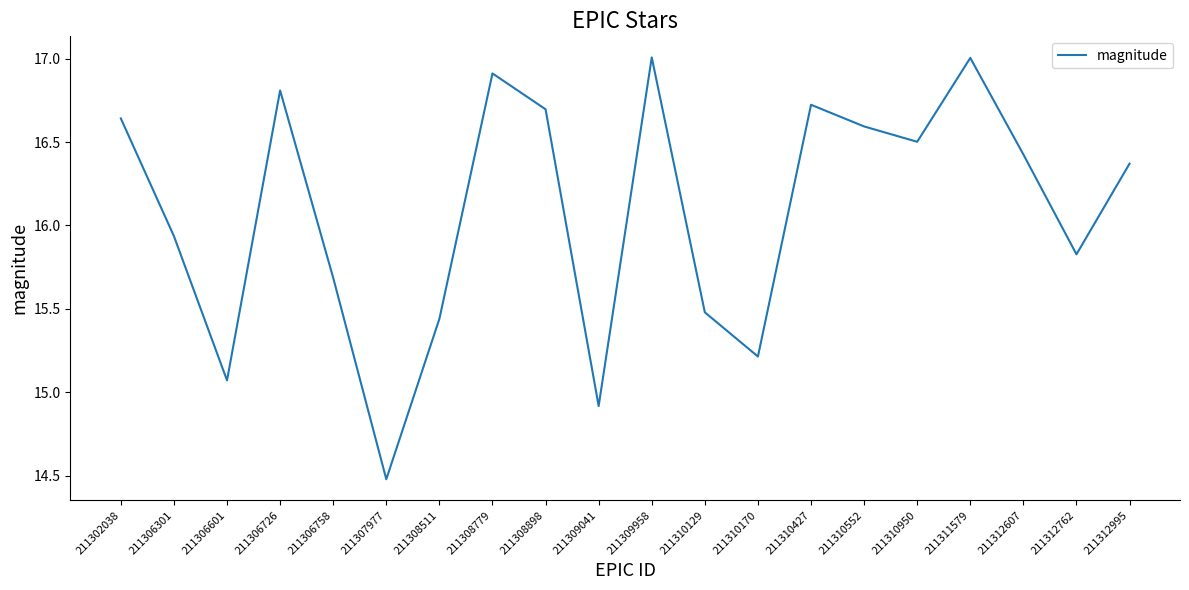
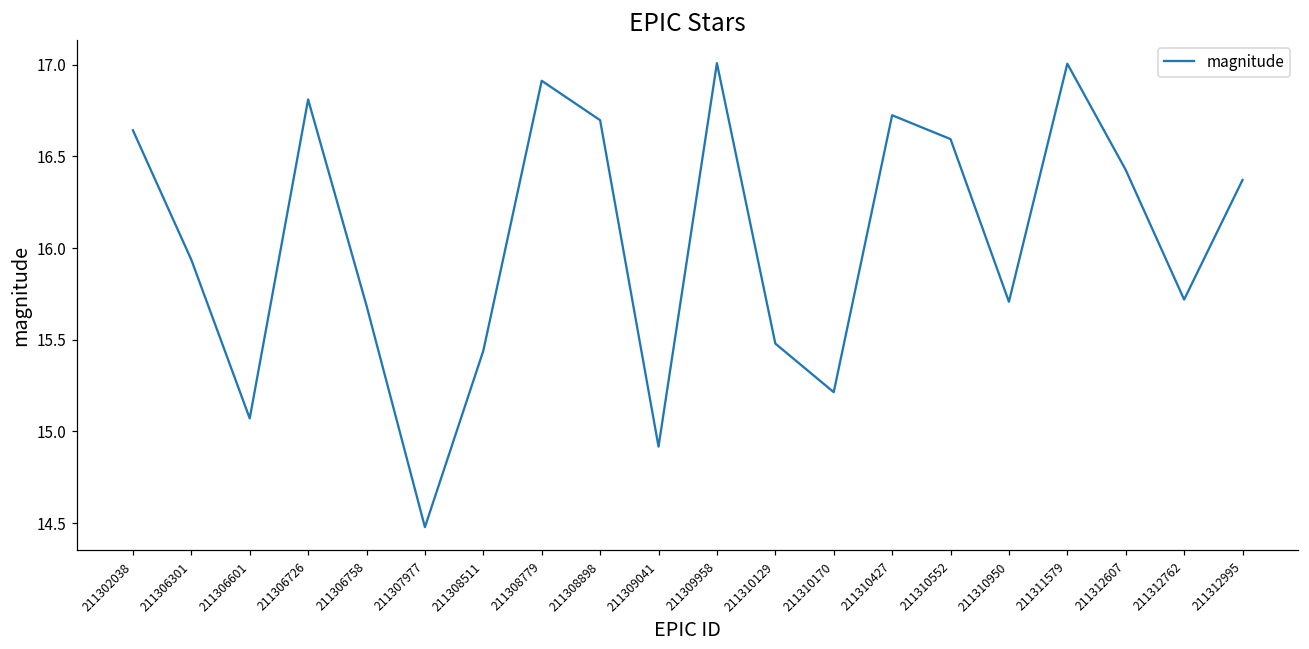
211310950: 16.50 -> 15.71
211312762: 15.83 -> 15.72
